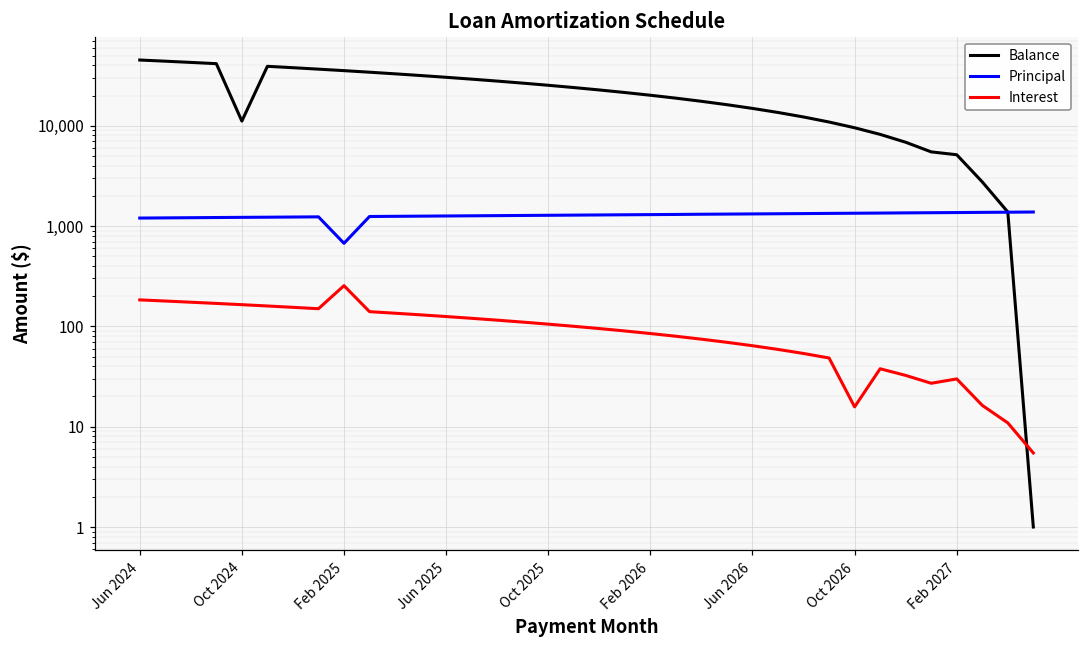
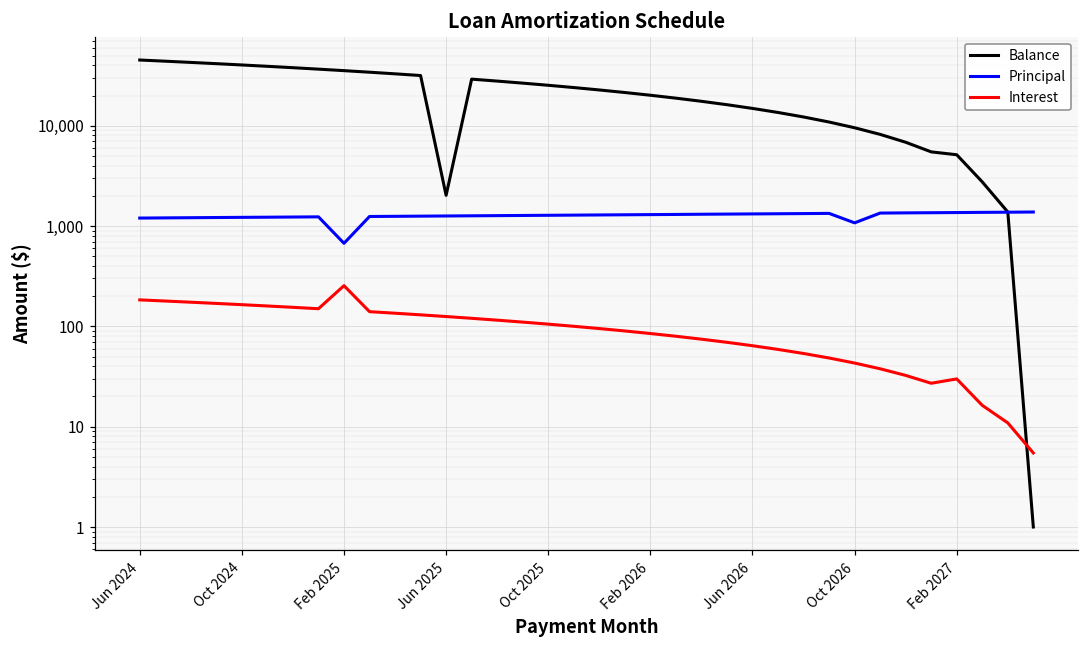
Balance, Oct 2024: 11,000 -> 40,000
Balance, Jun 2025: 30,000 -> 2,000
Principal, Oct 2026: 1,300 -> 1,100
Interest, Oct 2026: 16 -> 40
